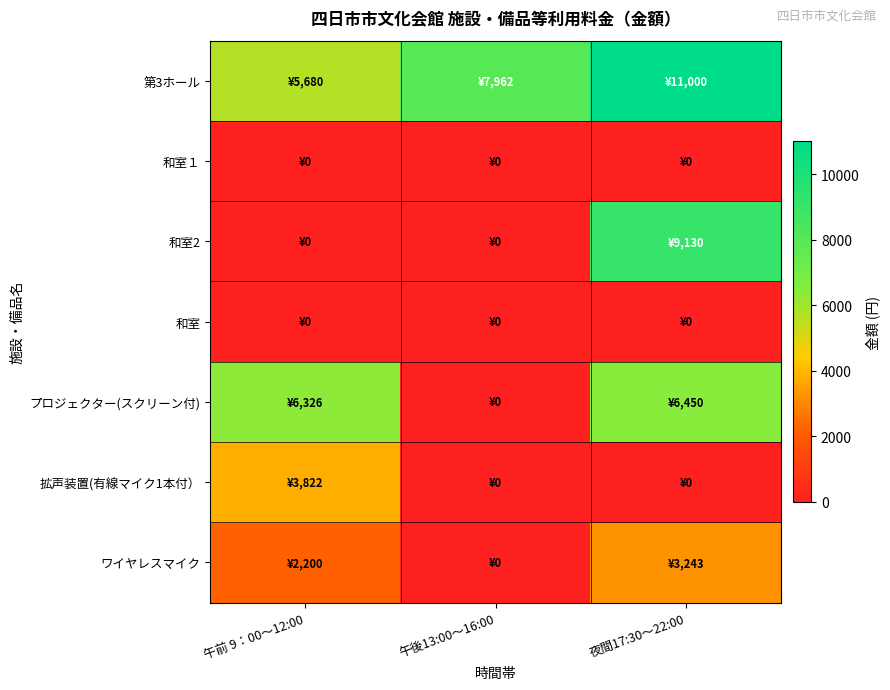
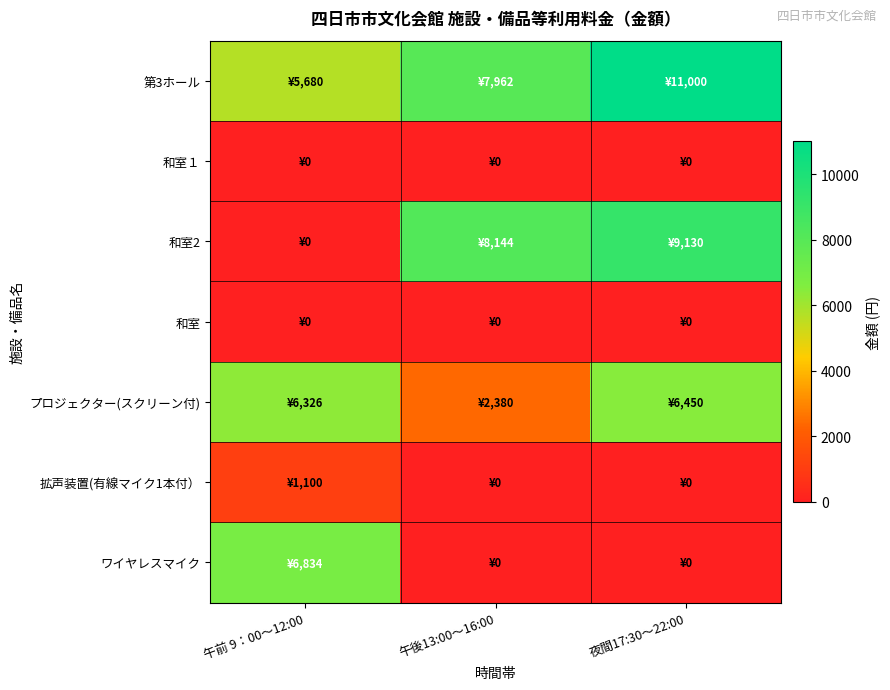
和室2, 午後13:00～16:00: ¥0 -> ¥8,144
プロジェクター(スクリーン付), 午後13:00～16:00: ¥0 -> ¥2,380
拡声装置(有線マイク1本付）, 午前 9：00～12:00: ¥3,822 -> ¥1,100
ワイヤレスマイク, 午前 9：00～12:00: ¥2,200 -> ¥6,834
ワイヤレスマイク, 夜間17:30～22:00: ¥3,243 -> ¥0
